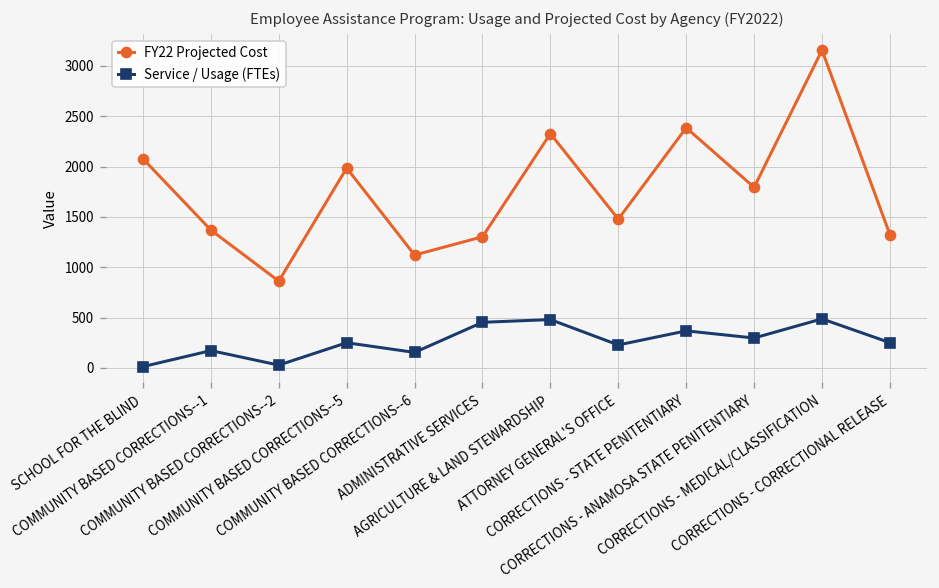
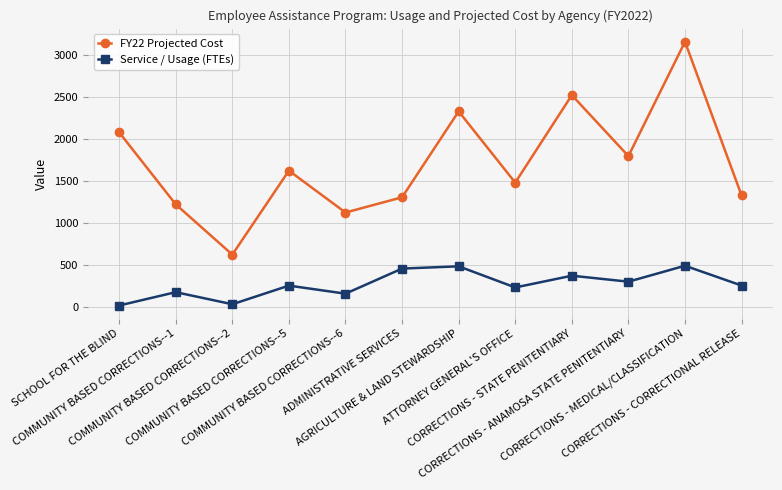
FY22 Projected Cost, COMMUNITY BASED CORRECTIONS--1: 1400 -> 1200
FY22 Projected Cost, COMMUNITY BASED CORRECTIONS--2: 900 -> 600
FY22 Projected Cost, COMMUNITY BASED CORRECTIONS--5: 2000 -> 1600
FY22 Projected Cost, CORRECTIONS - STATE PENITENTIARY: 2400 -> 2500
